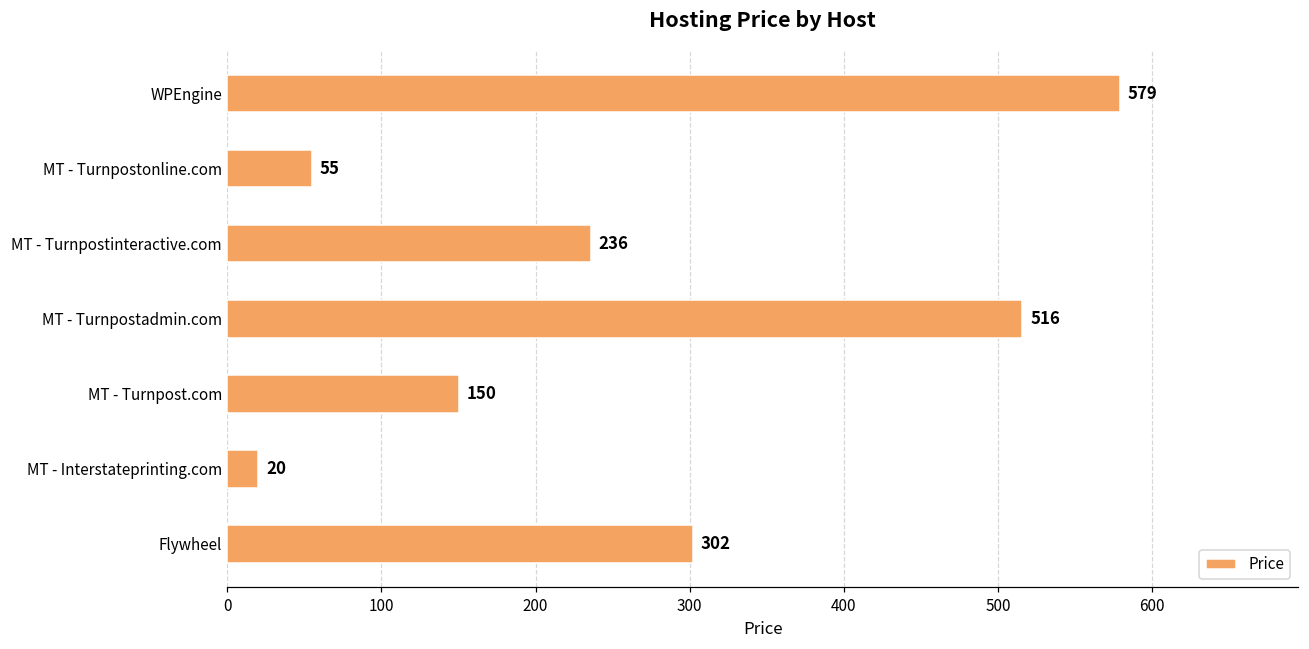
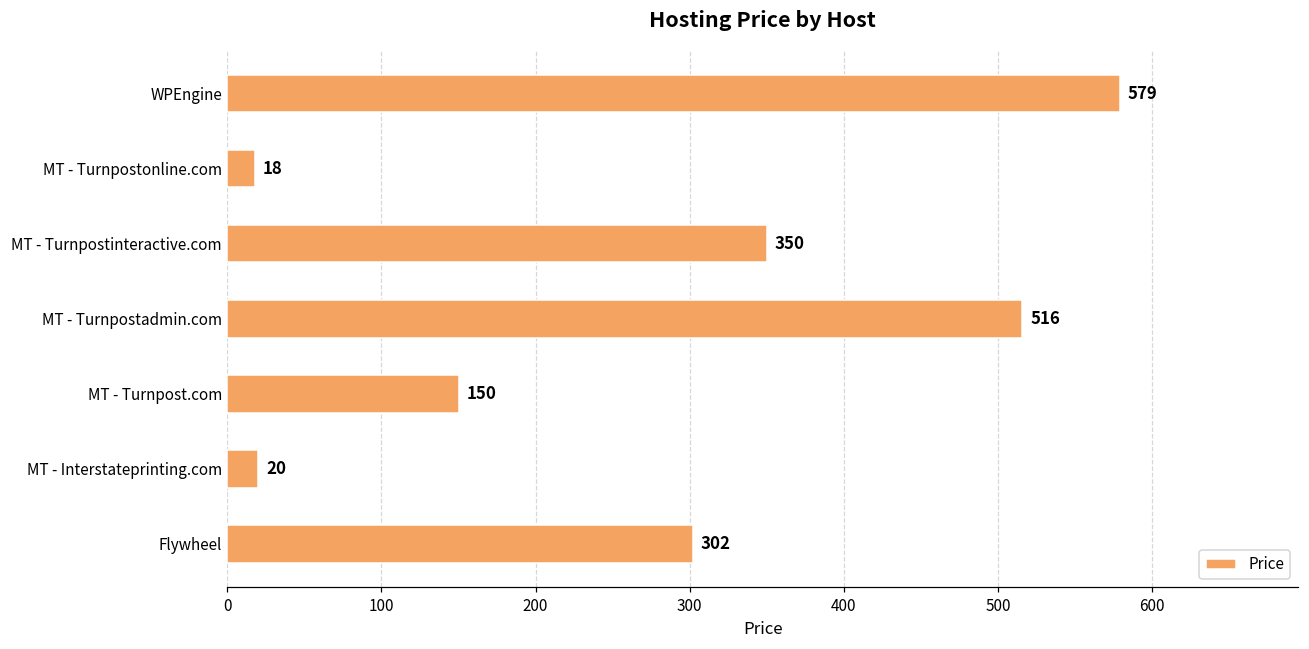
MT - Turnpostonline.com: 55 -> 18
MT - Turnpostinteractive.com: 236 -> 350
